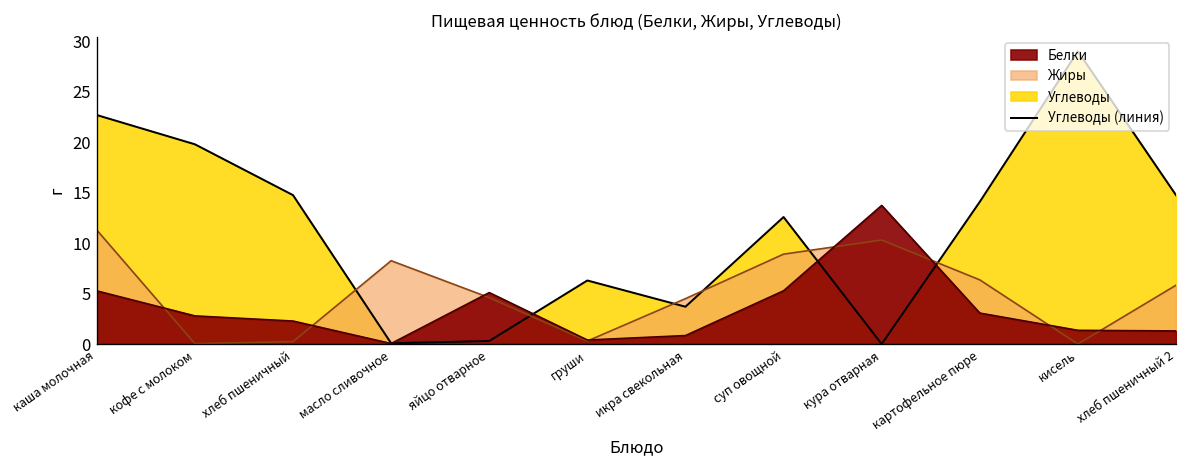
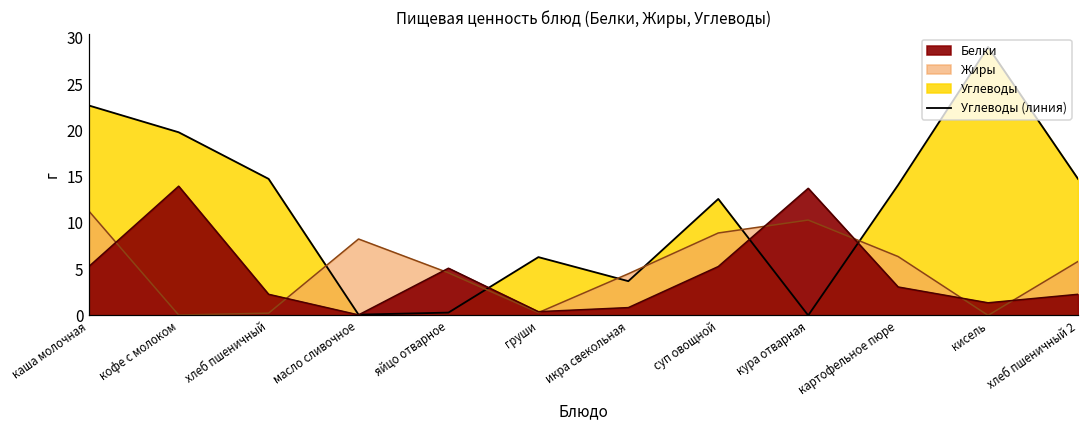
Белки, кофе с молоком: 3 -> 14
Белки, хлеб пшеничный 2: 1 -> 2
